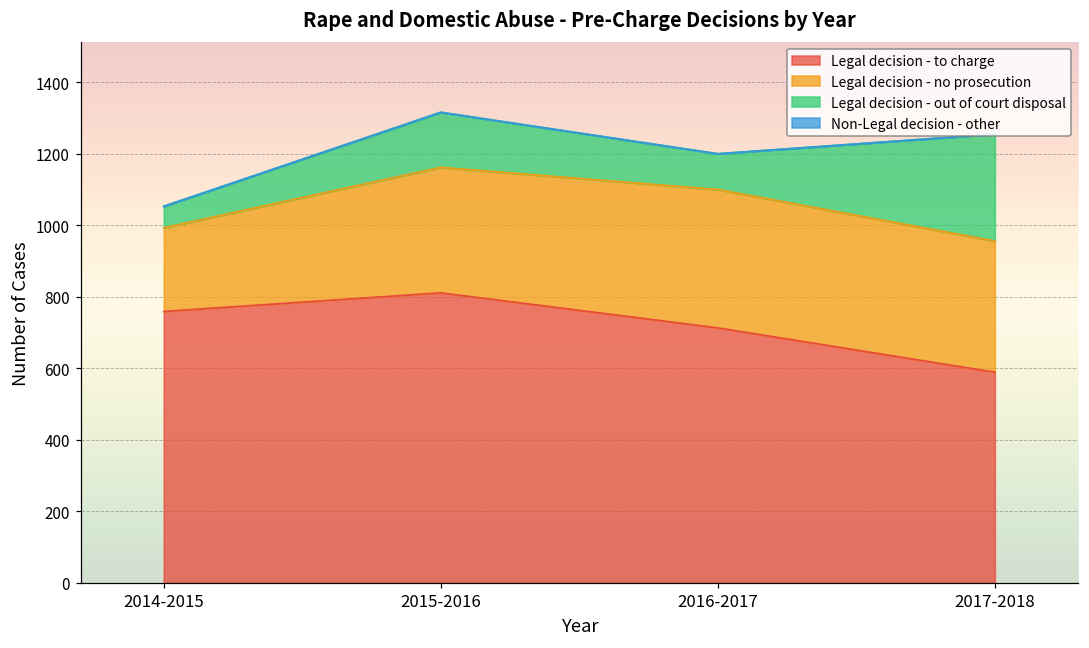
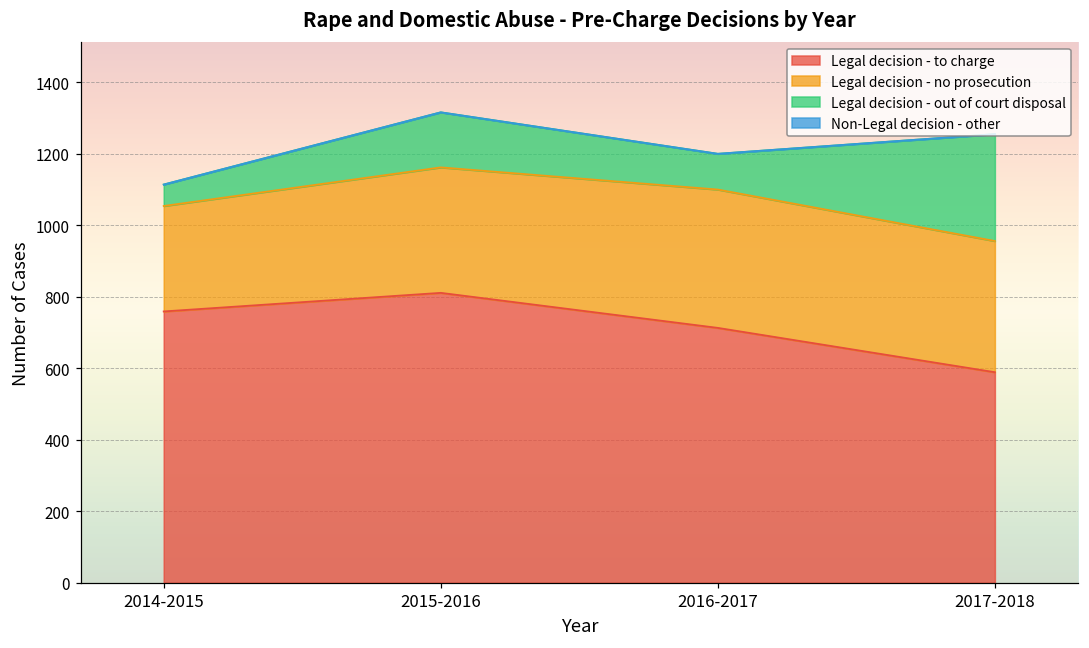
Legal decision - no prosecution, 2014-2015: 230 -> 300
